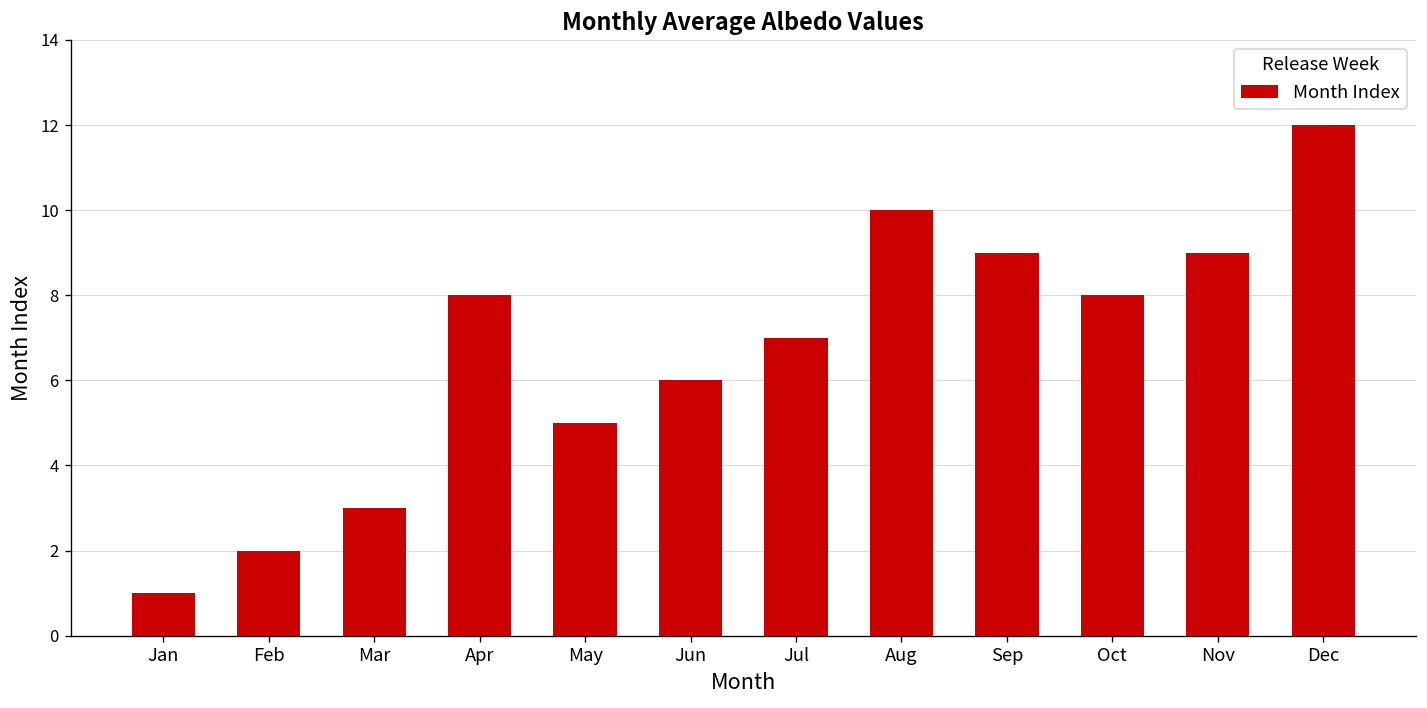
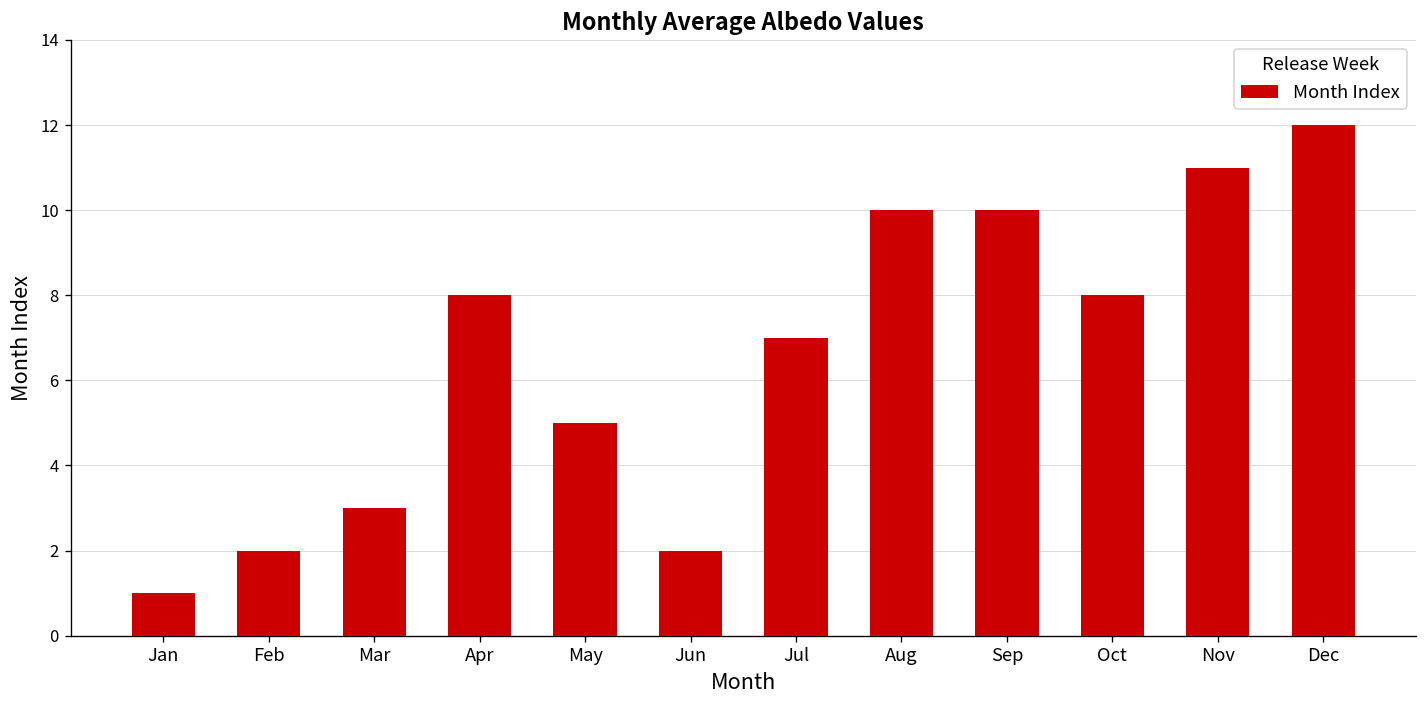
Jun: 6 -> 2
Sep: 9 -> 10
Nov: 9 -> 11
